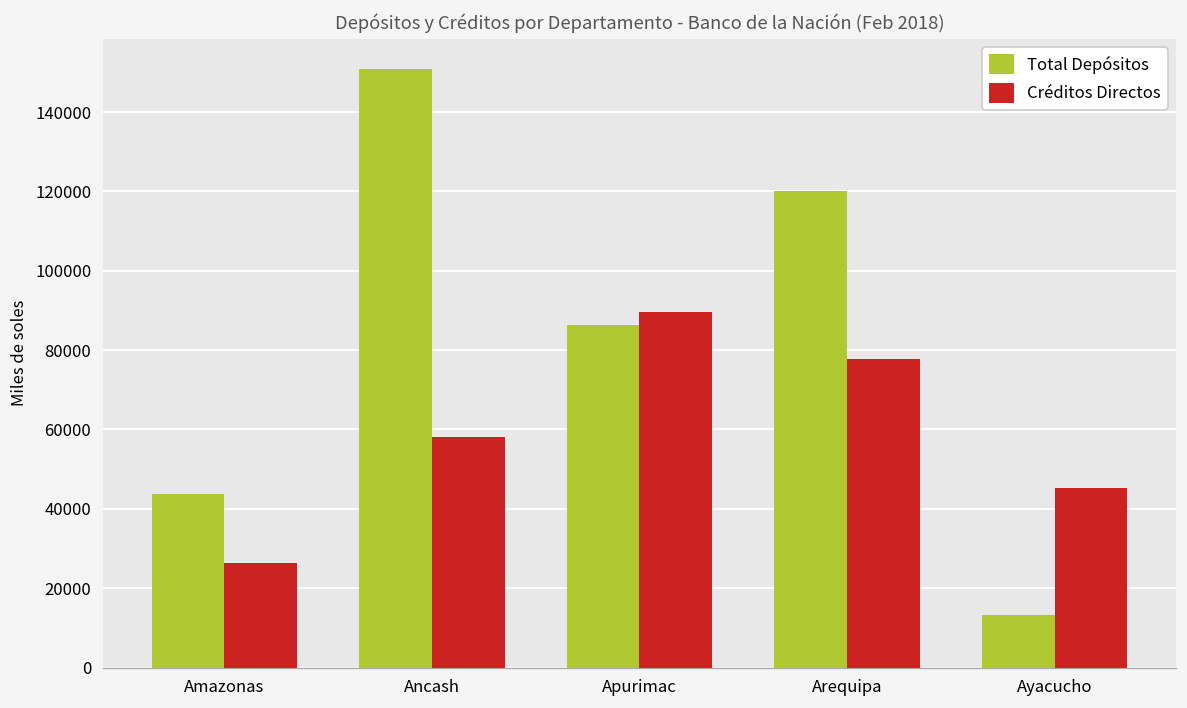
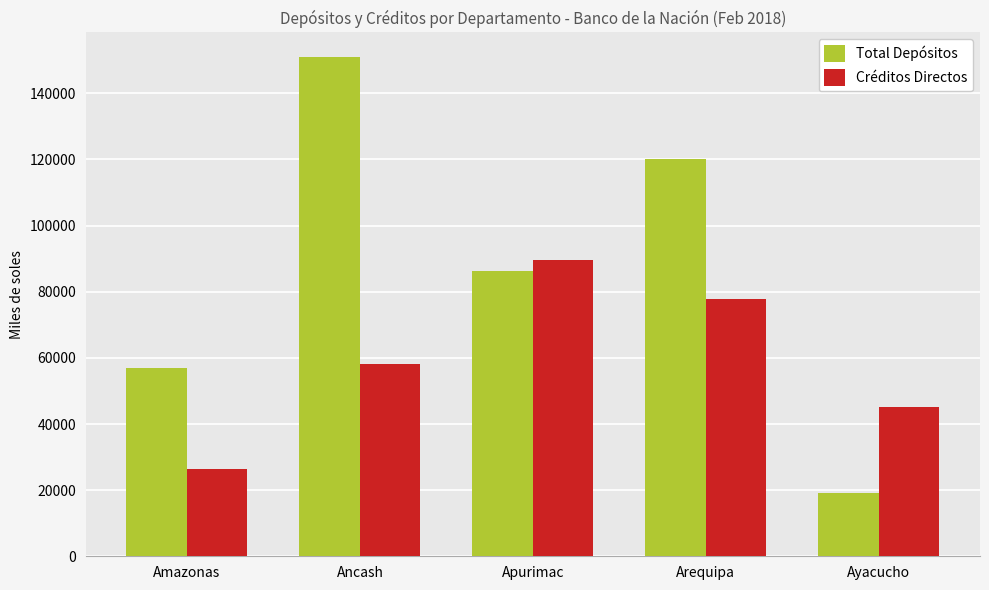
Total Depósitos, Amazonas: 44000 -> 57000
Total Depósitos, Ayacucho: 13000 -> 19000
